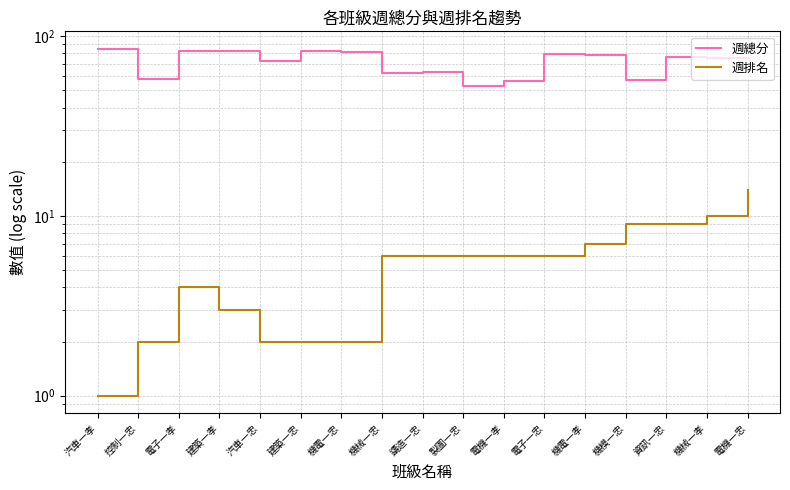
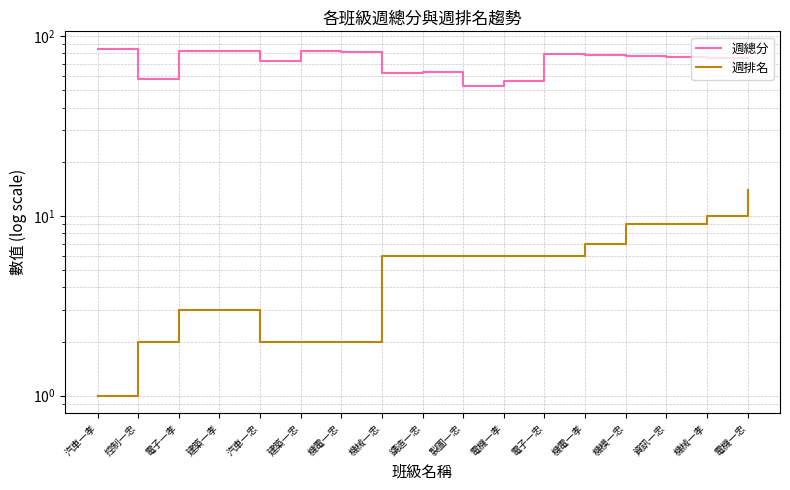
週排名, 電子一孝: 4 -> 3
週總分, 機模一忠: 57 -> 77
